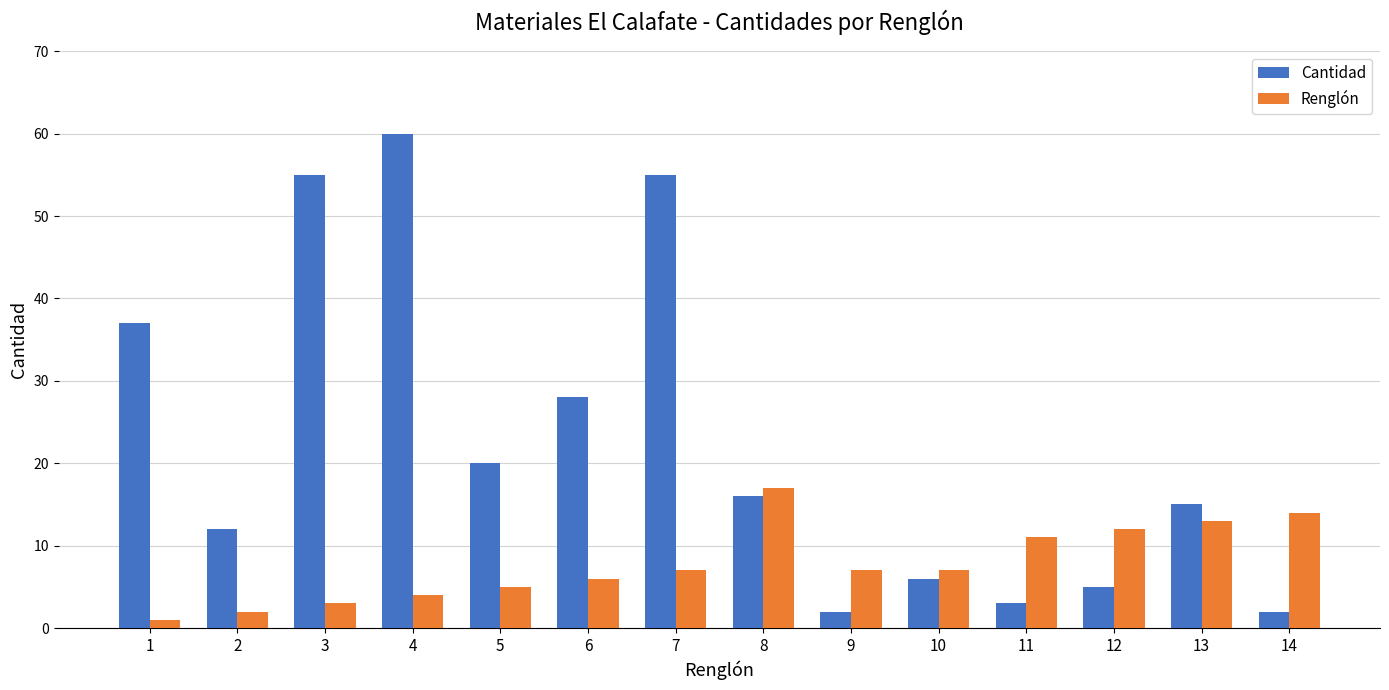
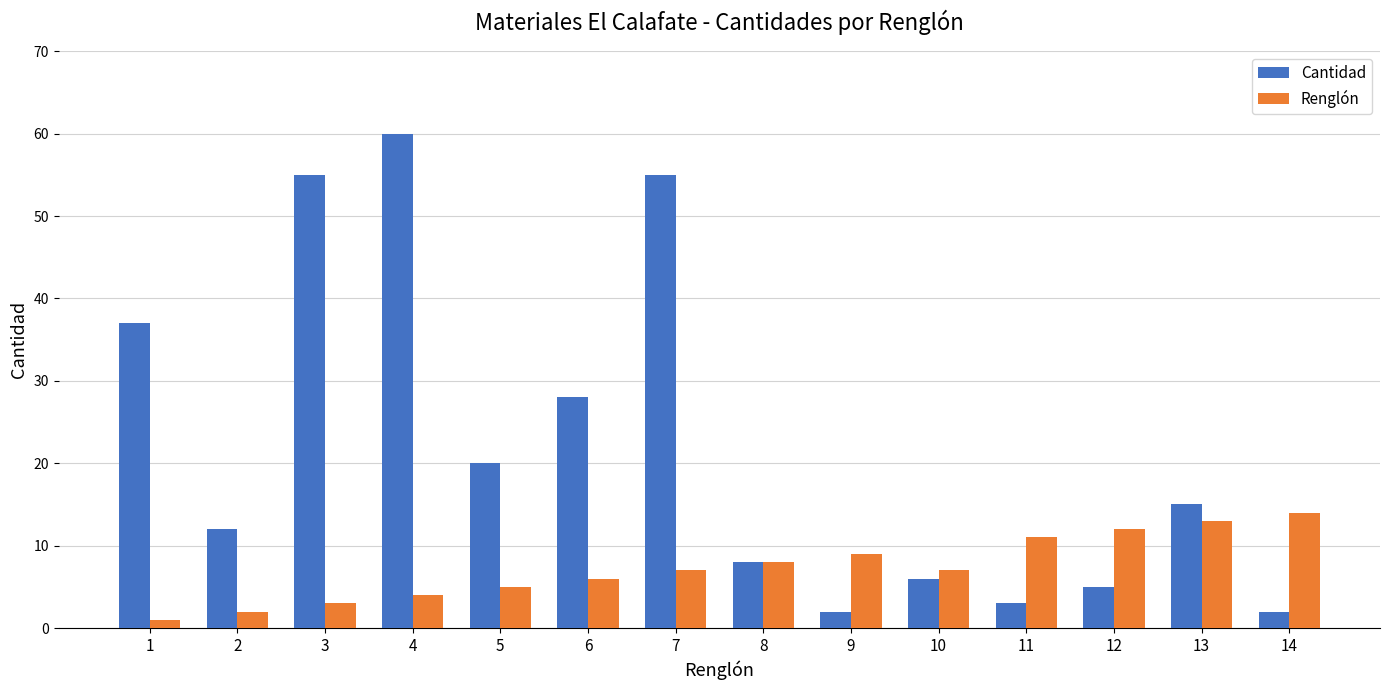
Cantidad, 8: 16 -> 8
Renglón, 8: 17 -> 8
Renglón, 9: 7 -> 9
